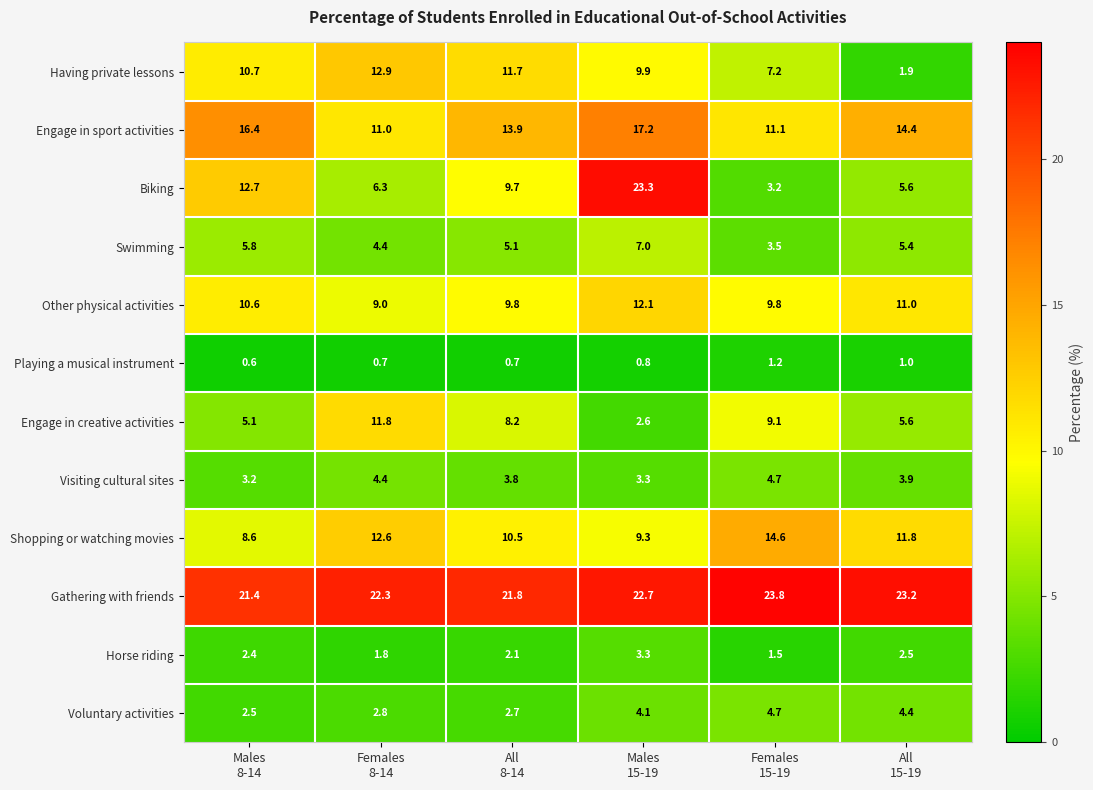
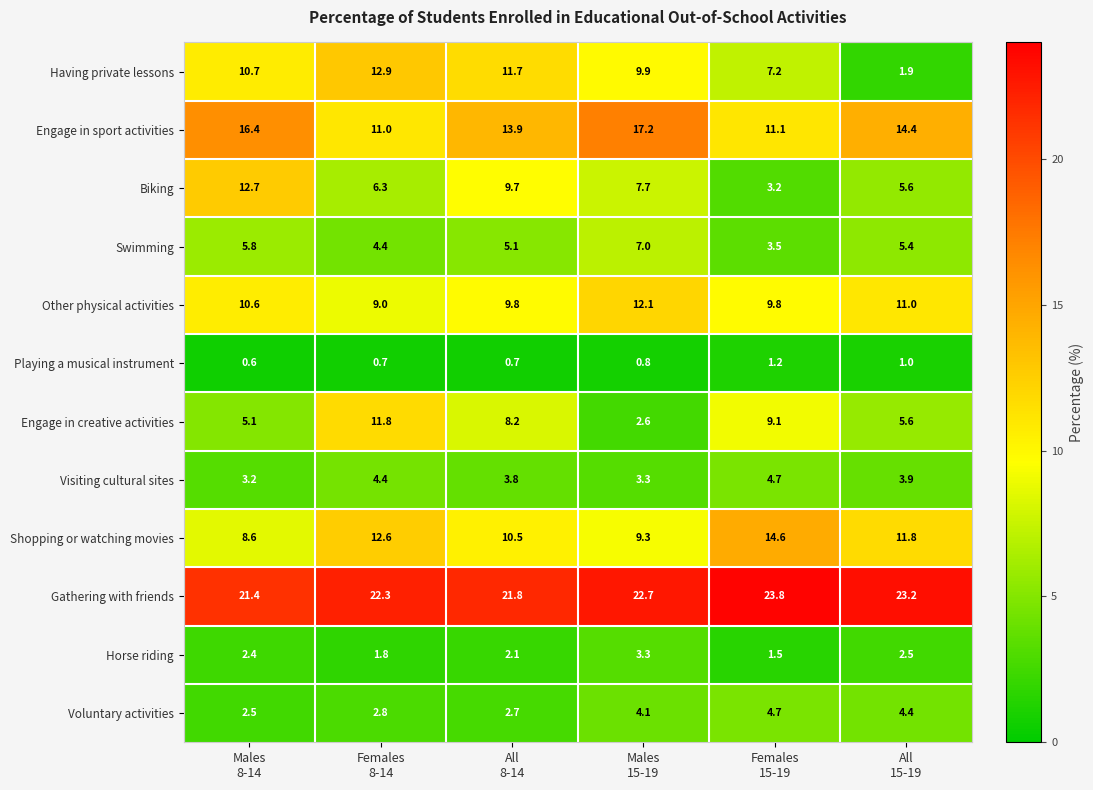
Biking, Males 15-19: 23.3 -> 7.7
